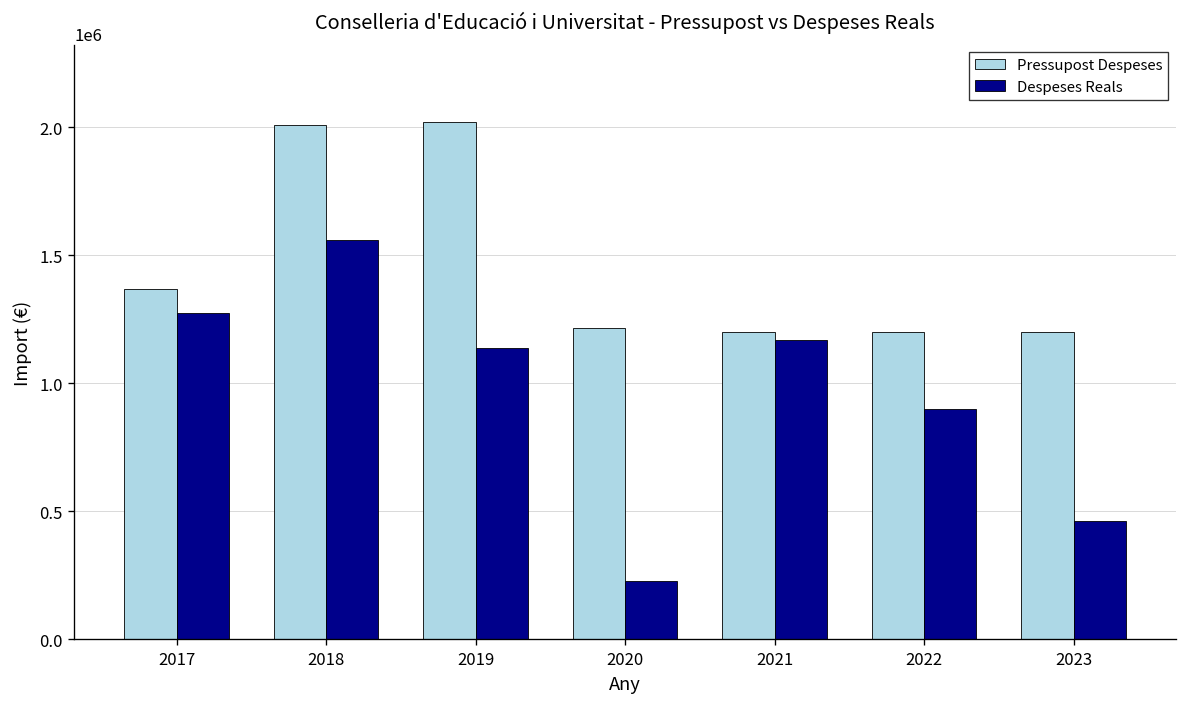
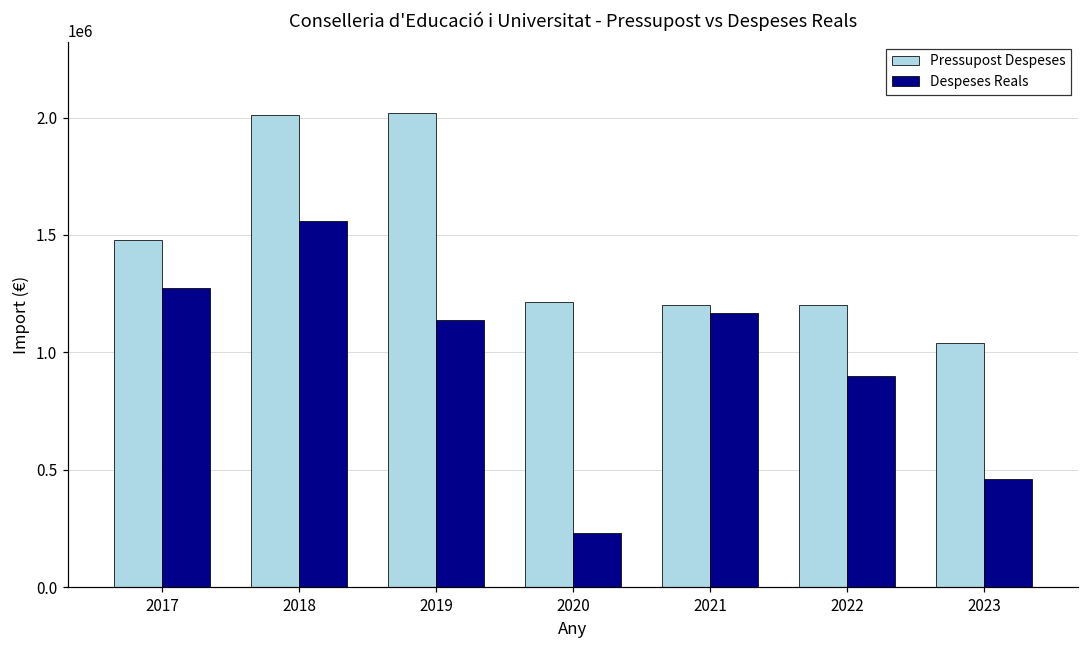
Pressupost Despeses, 2017: 1370000 -> 1480000
Pressupost Despeses, 2023: 1200000 -> 1040000
